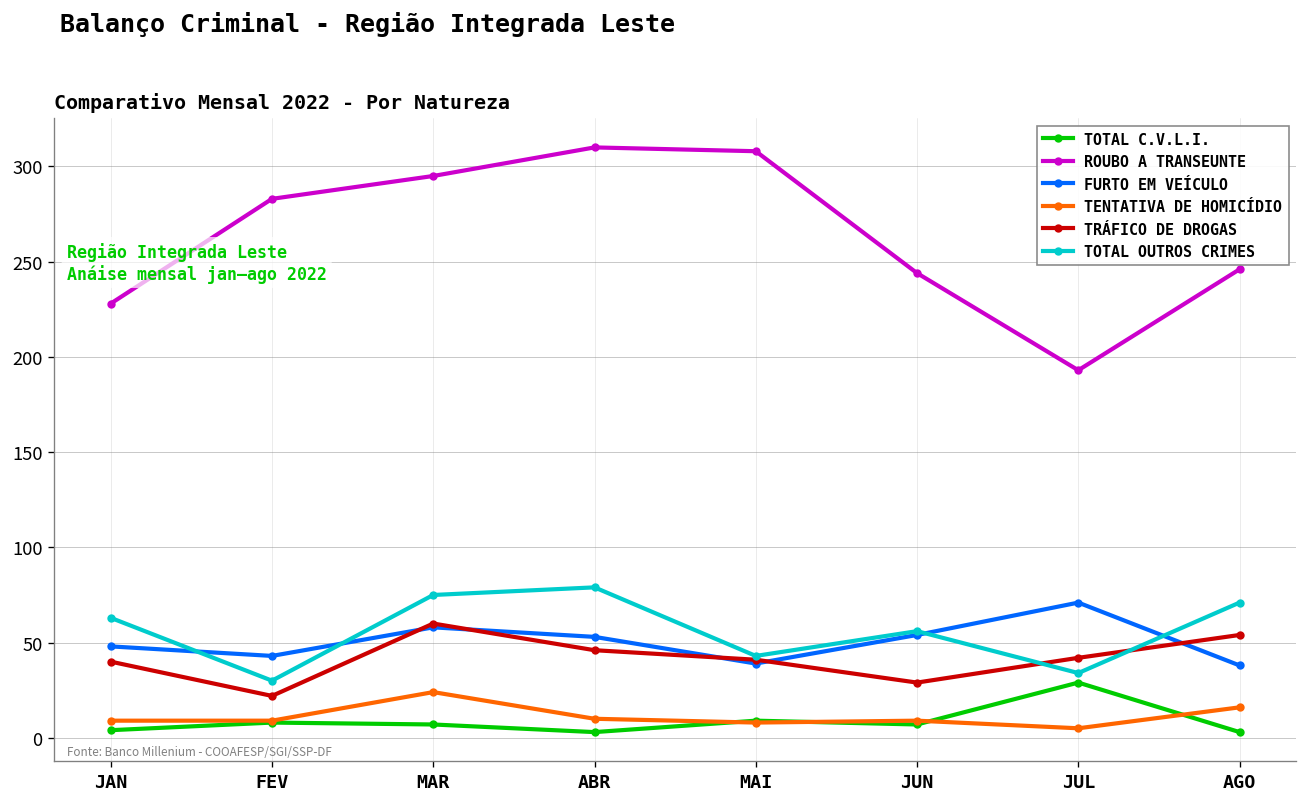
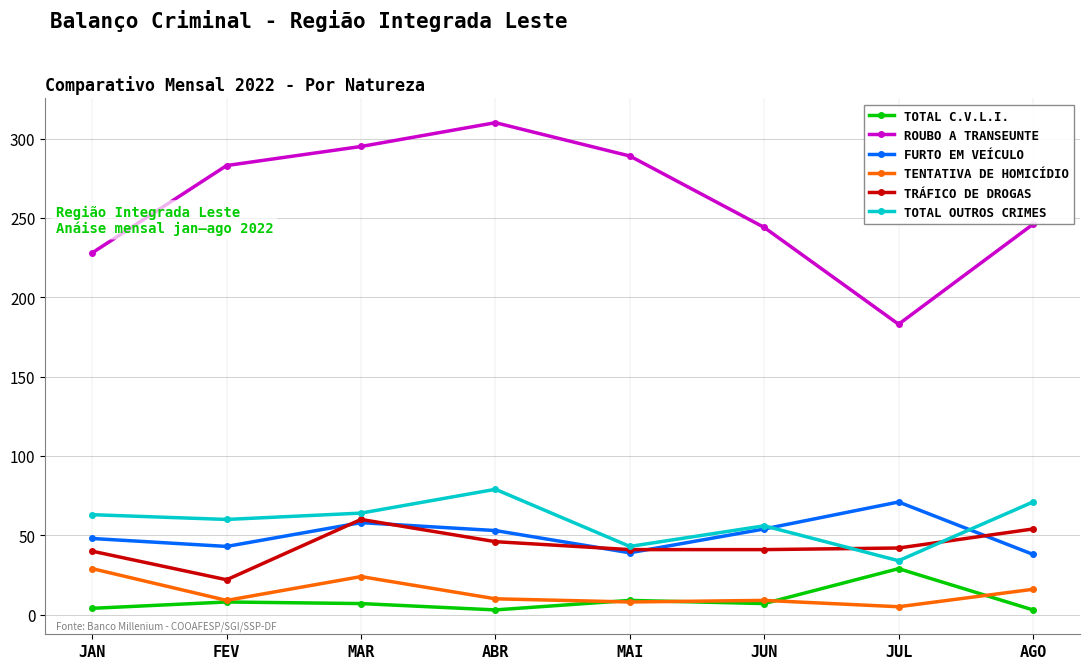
TENTATIVA DE HOMICÍDIO, JAN: 9 -> 29
TOTAL OUTROS CRIMES, FEV: 30 -> 60
TOTAL OUTROS CRIMES, MAR: 75 -> 64
ROUBO A TRANSEUNTE, MAI: 308 -> 289
TRÁFICO DE DROGAS, JUN: 29 -> 41
ROUBO A TRANSEUNTE, JUL: 193 -> 183
